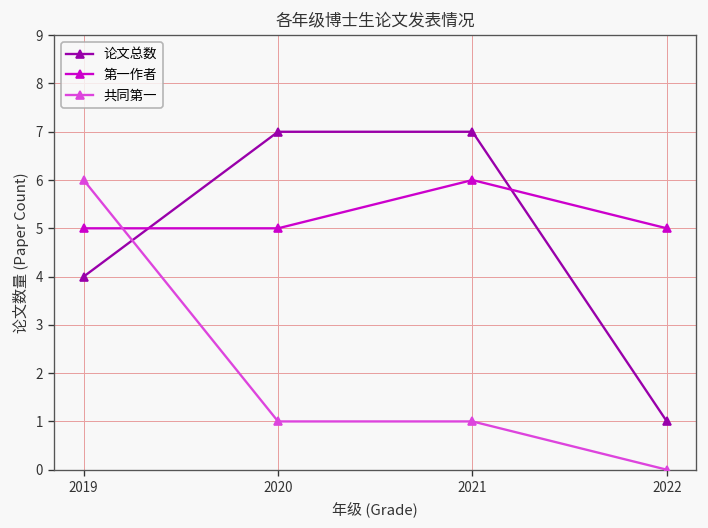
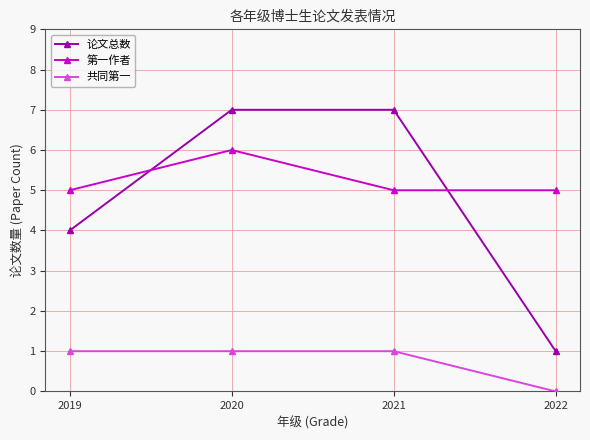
共同第一, 2019: 6 -> 1
第一作者, 2020: 5 -> 6
第一作者, 2021: 6 -> 5
